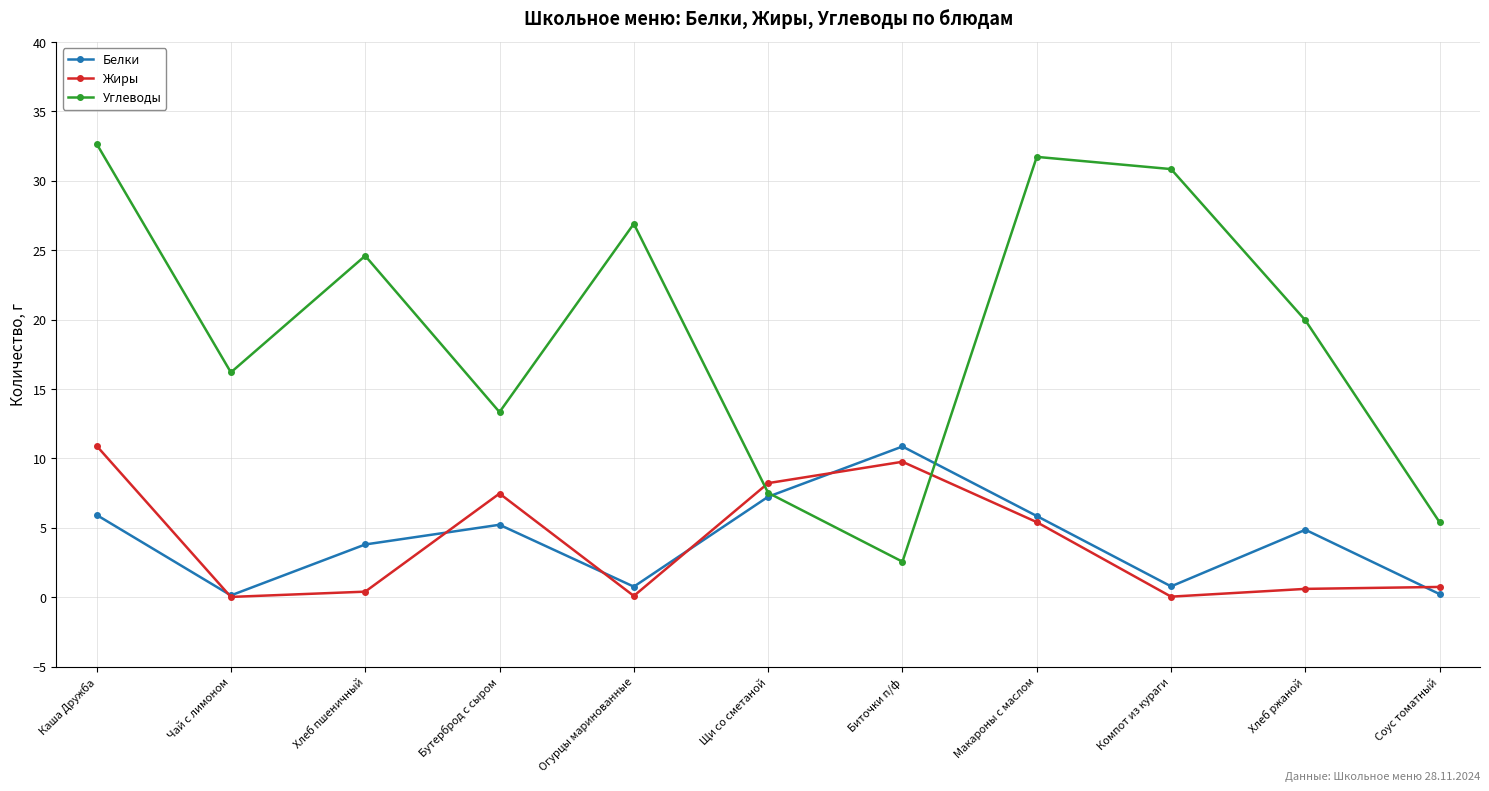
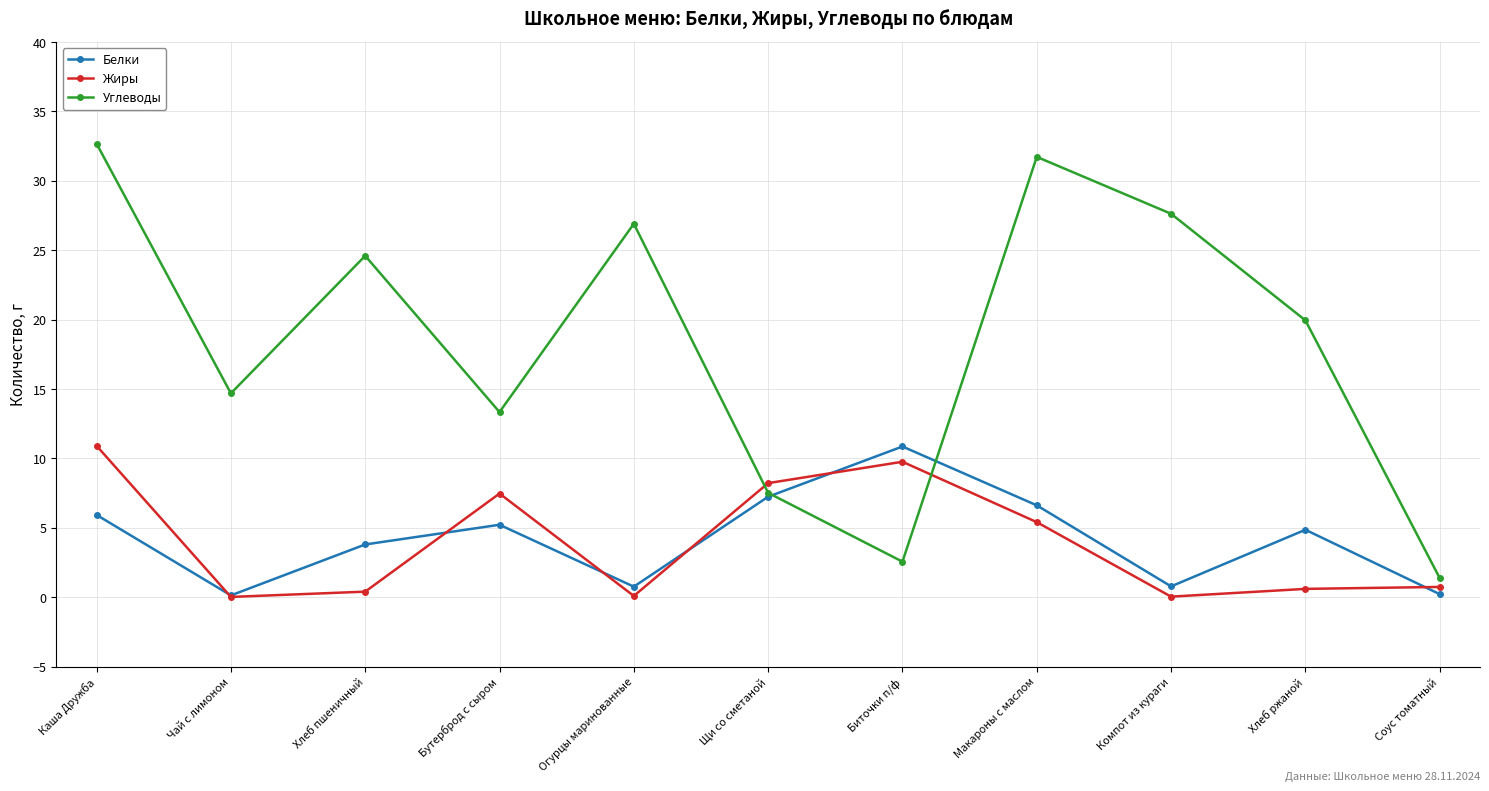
Углеводы, Чай с лимоном: 16.2 -> 14.7
Белки, Макароны с маслом: 5.9 -> 6.6
Углеводы, Компот из кураги: 30.9 -> 27.6
Углеводы, Соус томатный: 5.4 -> 1.4
